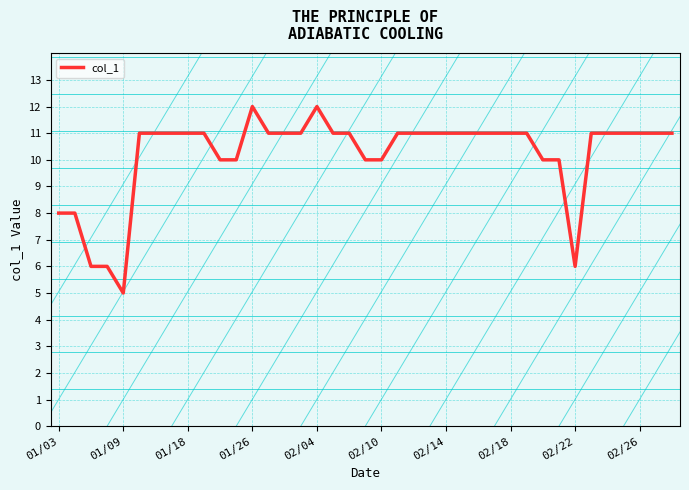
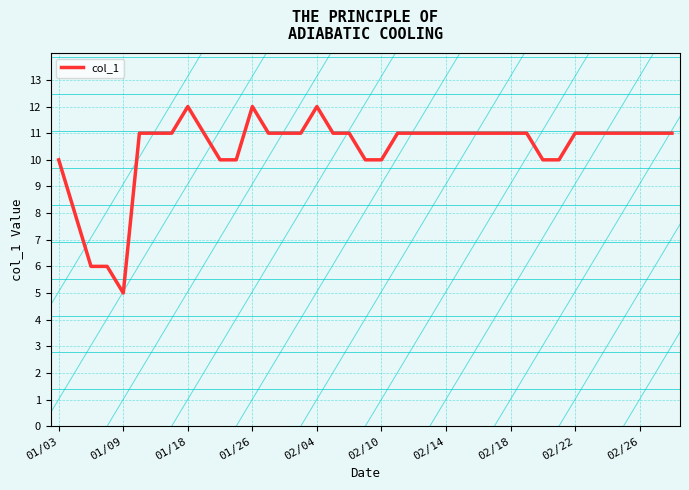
col_1, 01/03: 8 -> 10
col_1, 01/18: 11 -> 12
col_1, 02/22: 6 -> 11
